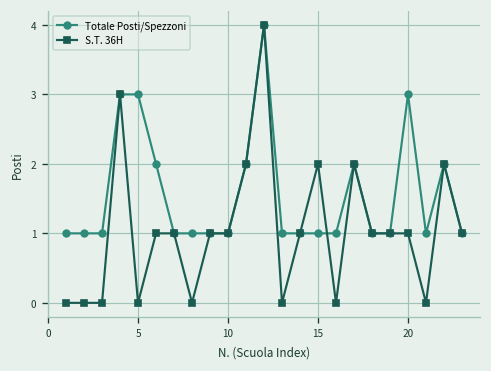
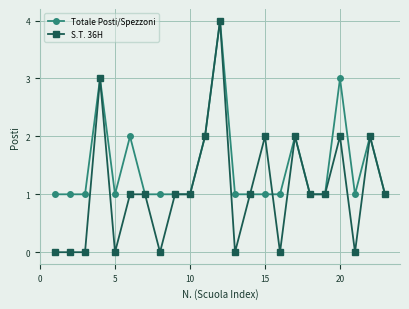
Totale Posti/Spezzoni, 5: 3 -> 1
S.T. 36H, 20: 1 -> 2
